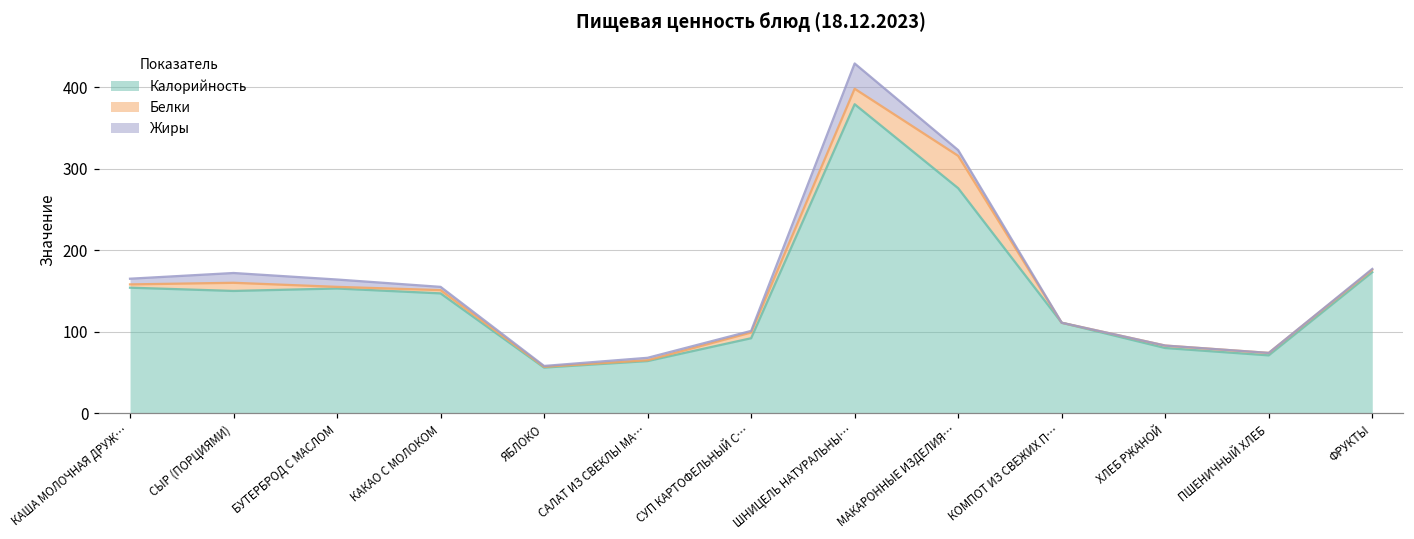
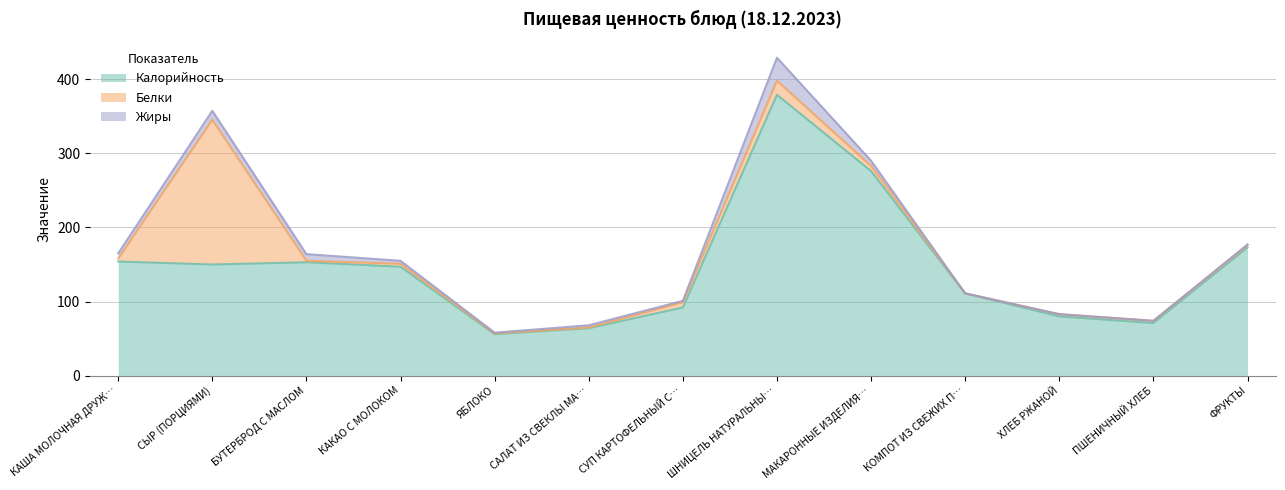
Белки, СЫР (ПОРЦИЯМИ): 10 -> 200
Белки, МАКАРОННЫЕ ИЗДЕЛИЯ…: 40 -> 10
